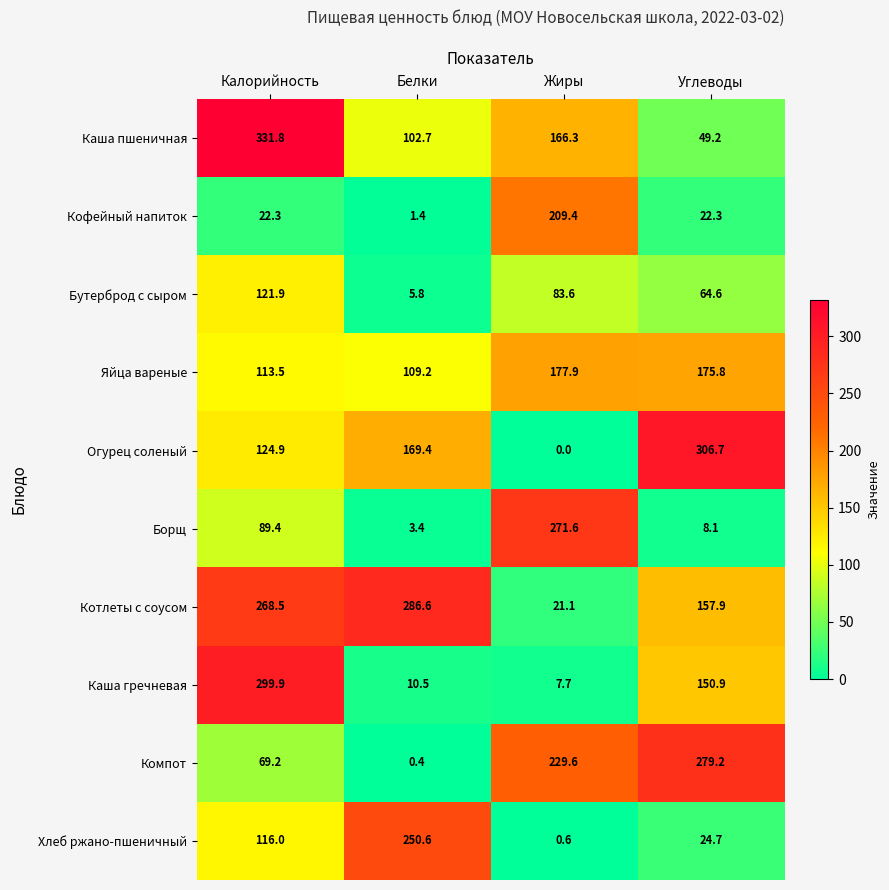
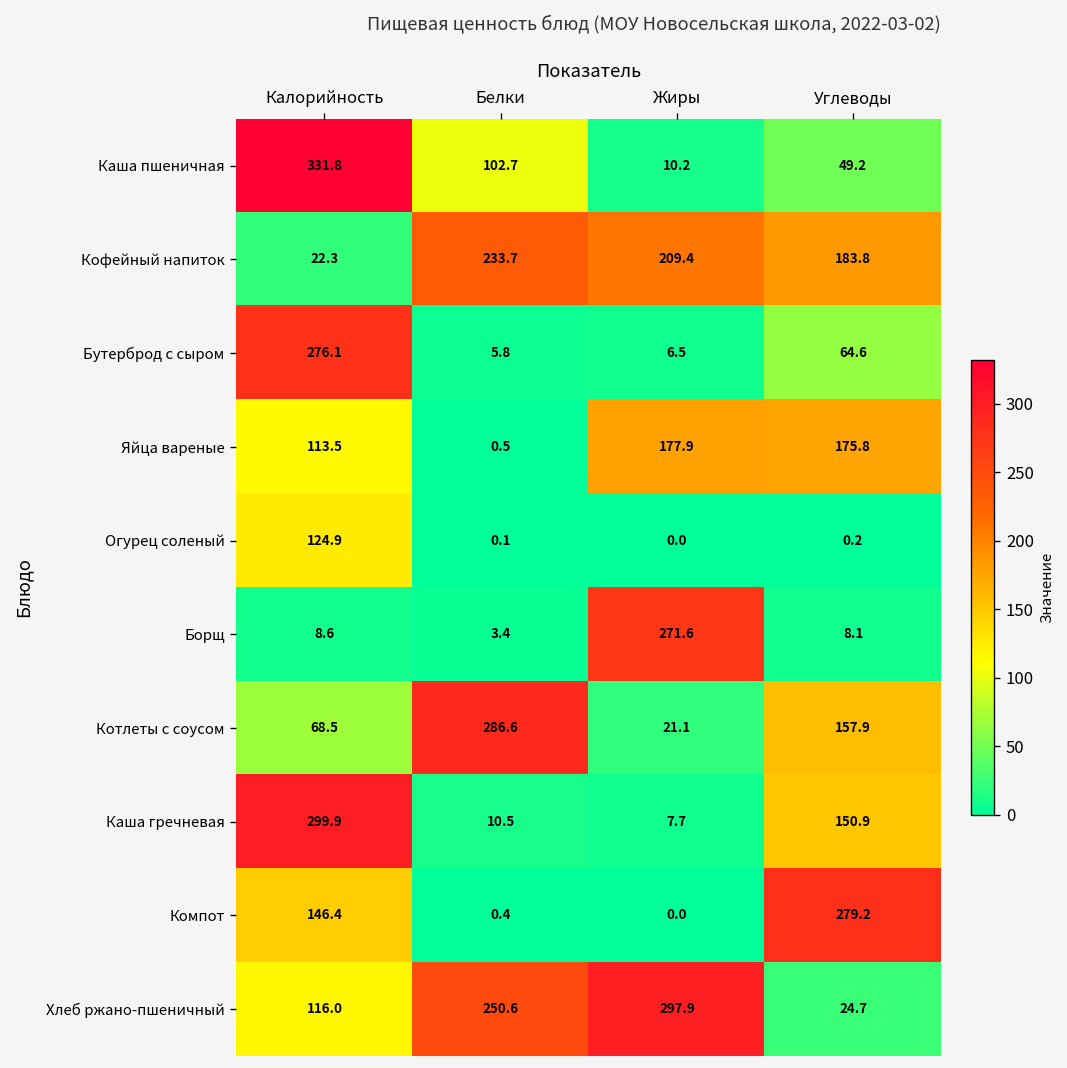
Каша пшеничная, Жиры: 166.3 -> 10.2
Кофейный напиток, Белки: 1.4 -> 233.7
Кофейный напиток, Углеводы: 22.3 -> 183.8
Бутерброд с сыром, Калорийность: 121.9 -> 276.1
Бутерброд с сыром, Жиры: 83.6 -> 6.5
Яйца вареные, Белки: 109.2 -> 0.5
Огурец соленый, Белки: 169.4 -> 0.1
Огурец соленый, Углеводы: 306.7 -> 0.2
Борщ, Калорийность: 89.4 -> 8.6
Котлеты с соусом, Калорийность: 268.5 -> 68.5
Компот, Калорийность: 69.2 -> 146.4
Компот, Жиры: 229.6 -> 0.0
Хлеб ржано-пшеничный, Жиры: 0.6 -> 297.9
